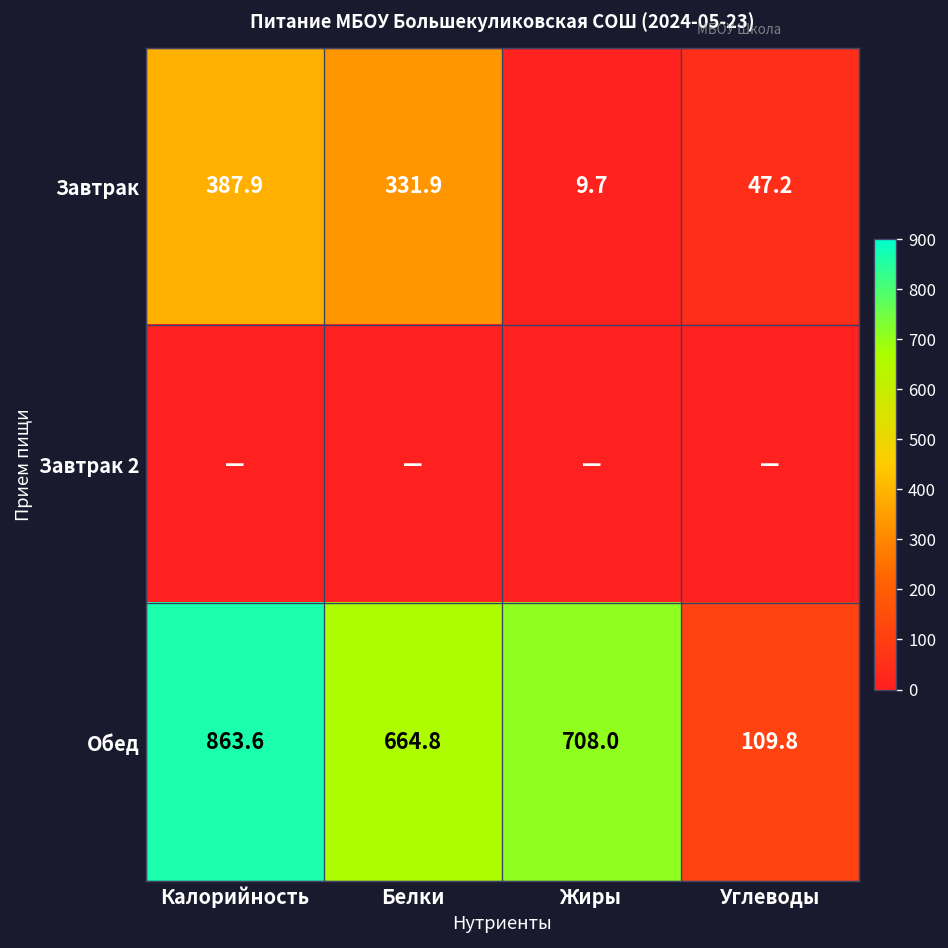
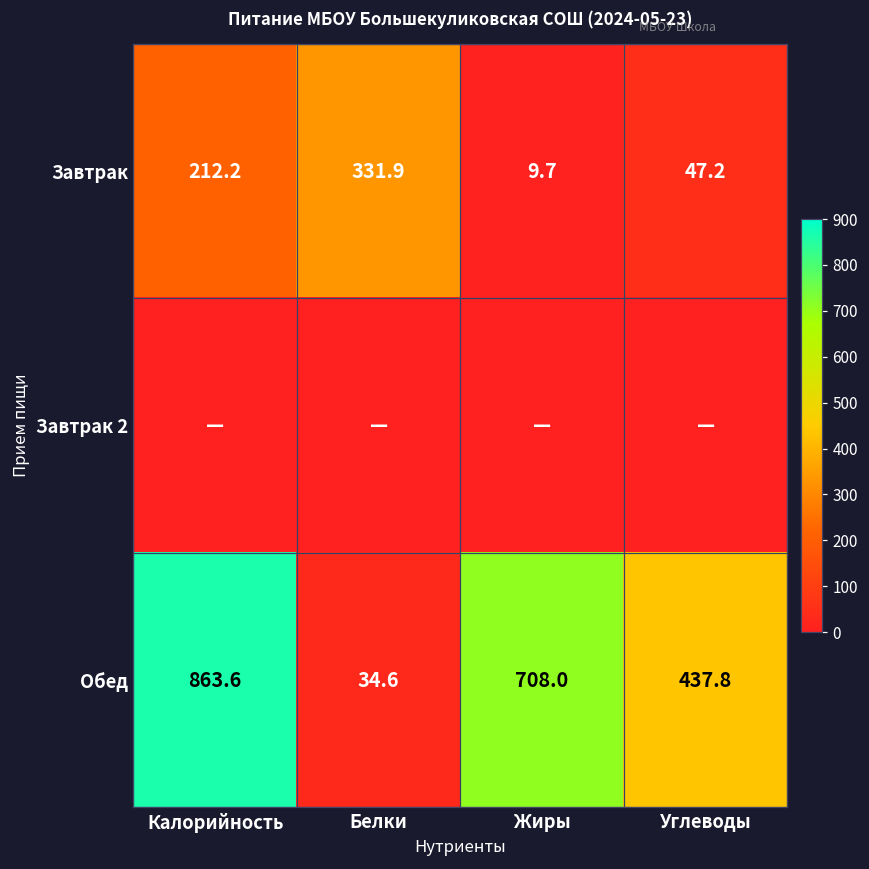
Завтрак, Калорийность: 387.9 -> 212.2
Обед, Белки: 664.8 -> 34.6
Обед, Углеводы: 109.8 -> 437.8
